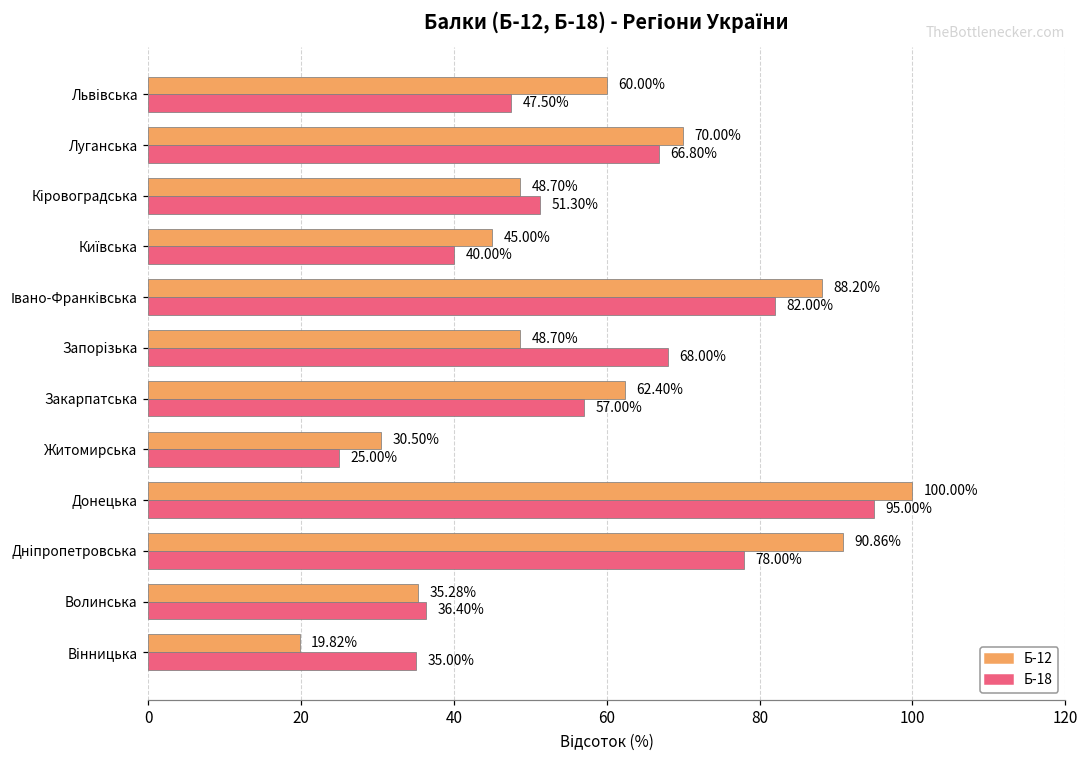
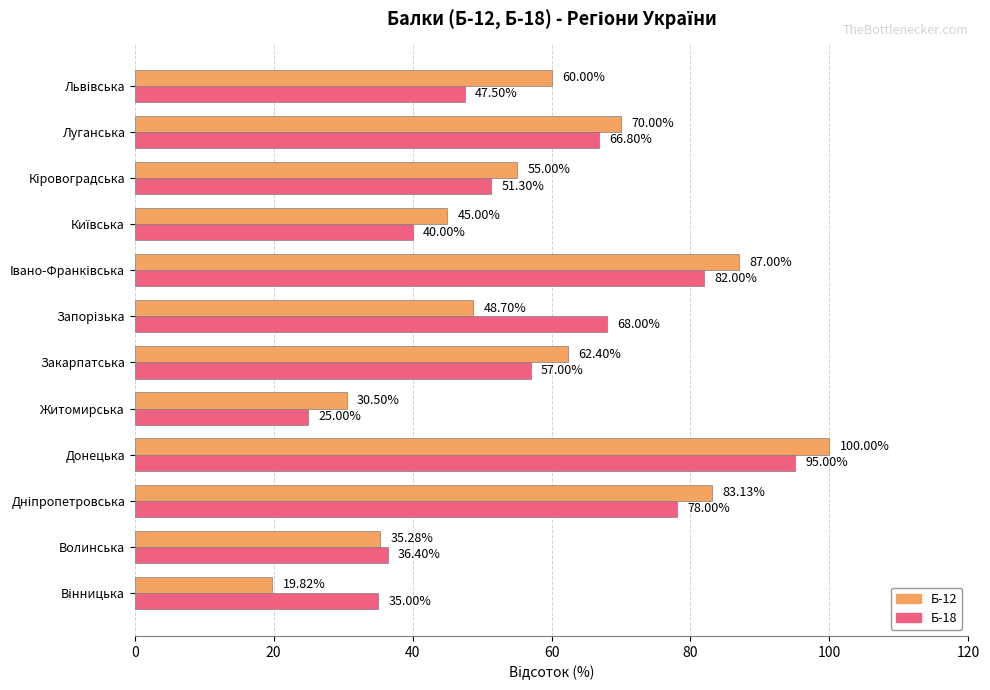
Б-12, Кіровоградська: 48.70% -> 55.00%
Б-12, Івано-Франківська: 88.20% -> 87.00%
Б-12, Дніпропетровська: 90.86% -> 83.13%
